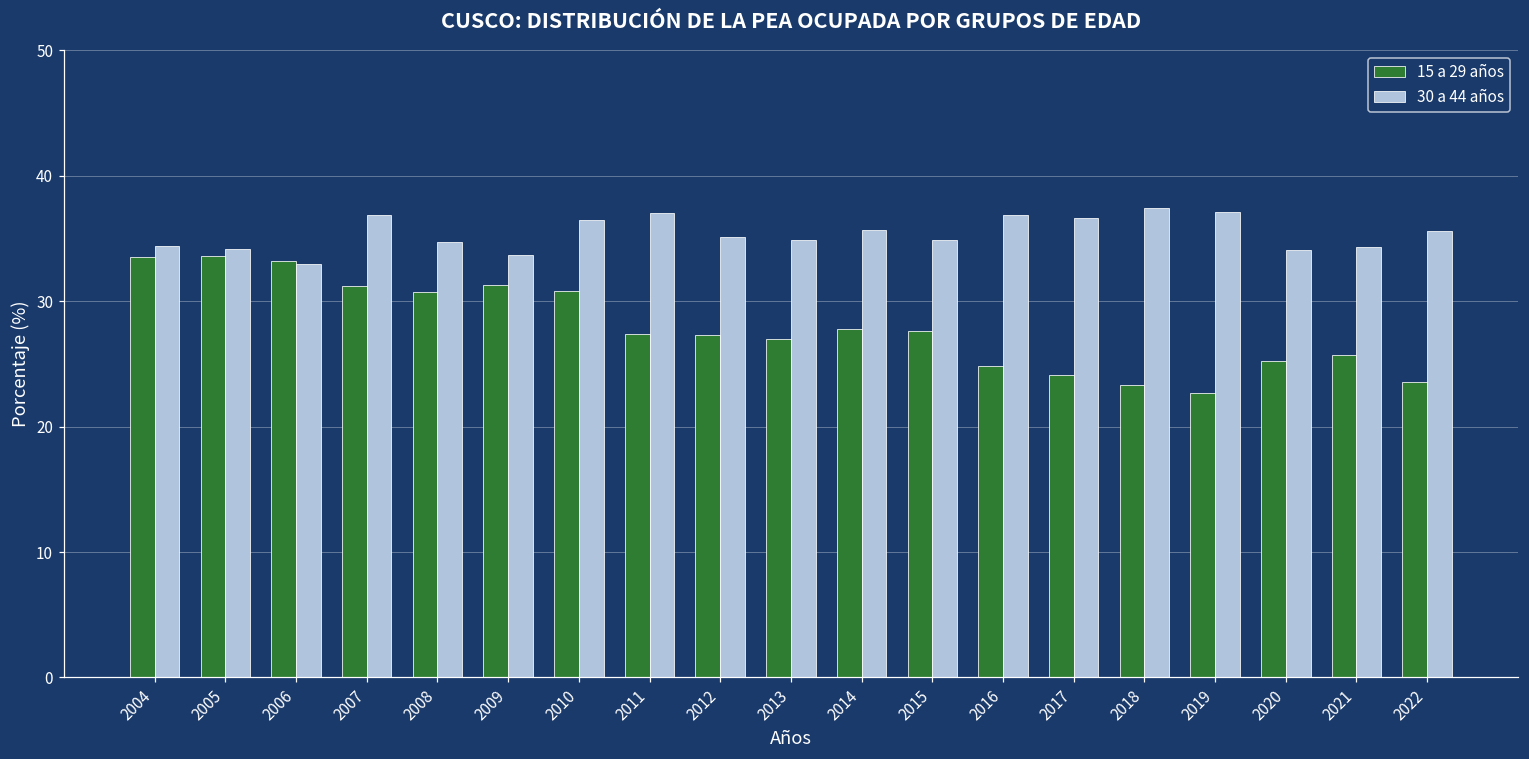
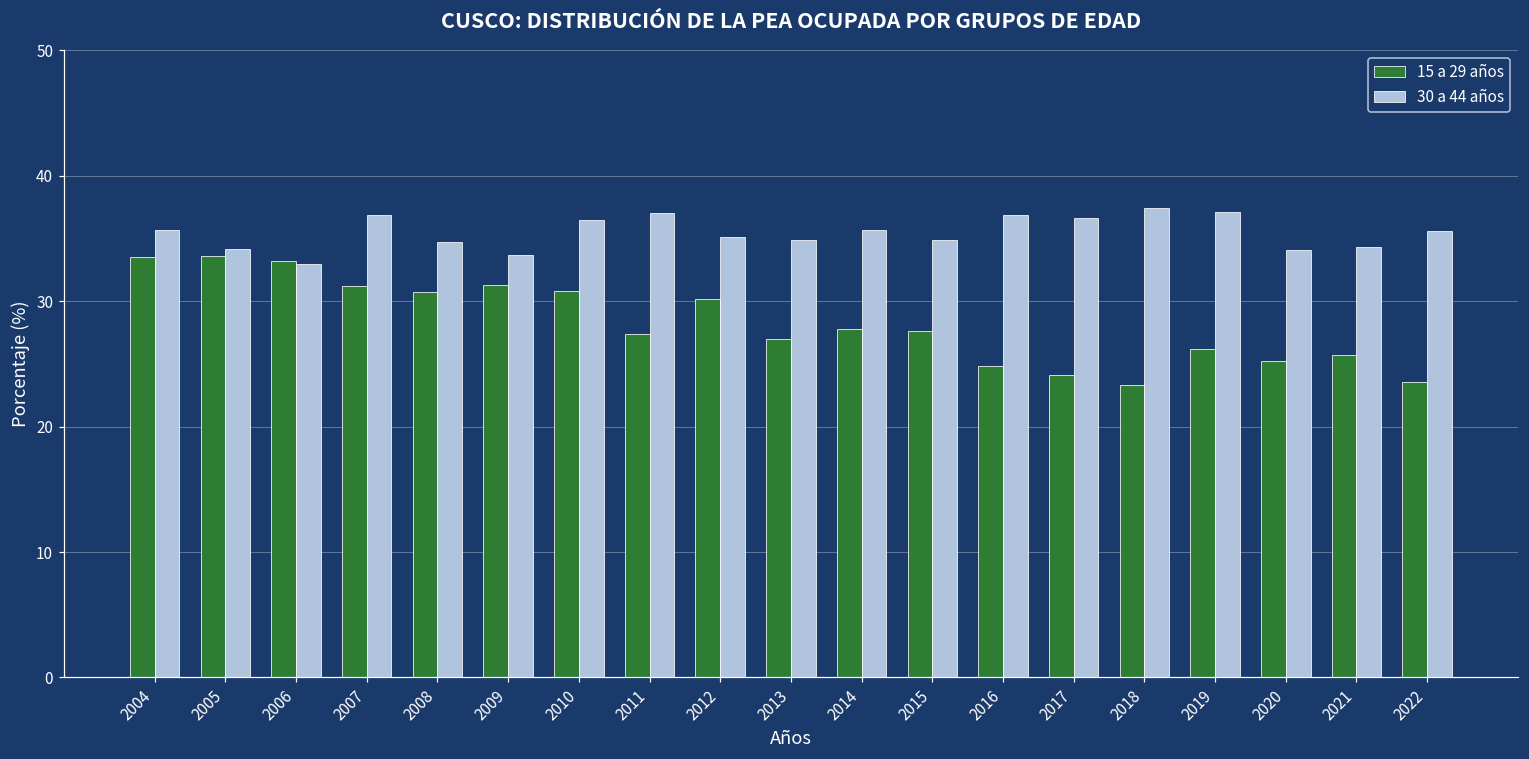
30 a 44 años, 2004: 34.4 -> 35.7
15 a 29 años, 2012: 27.3 -> 30.2
15 a 29 años, 2019: 22.7 -> 26.2
